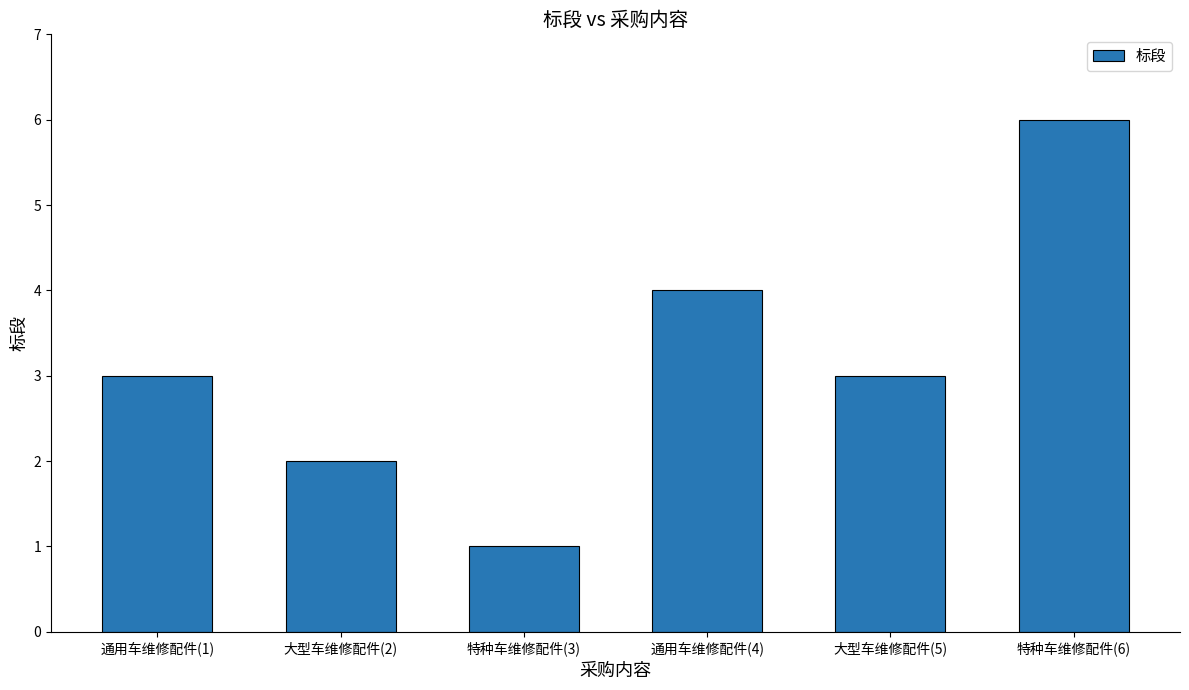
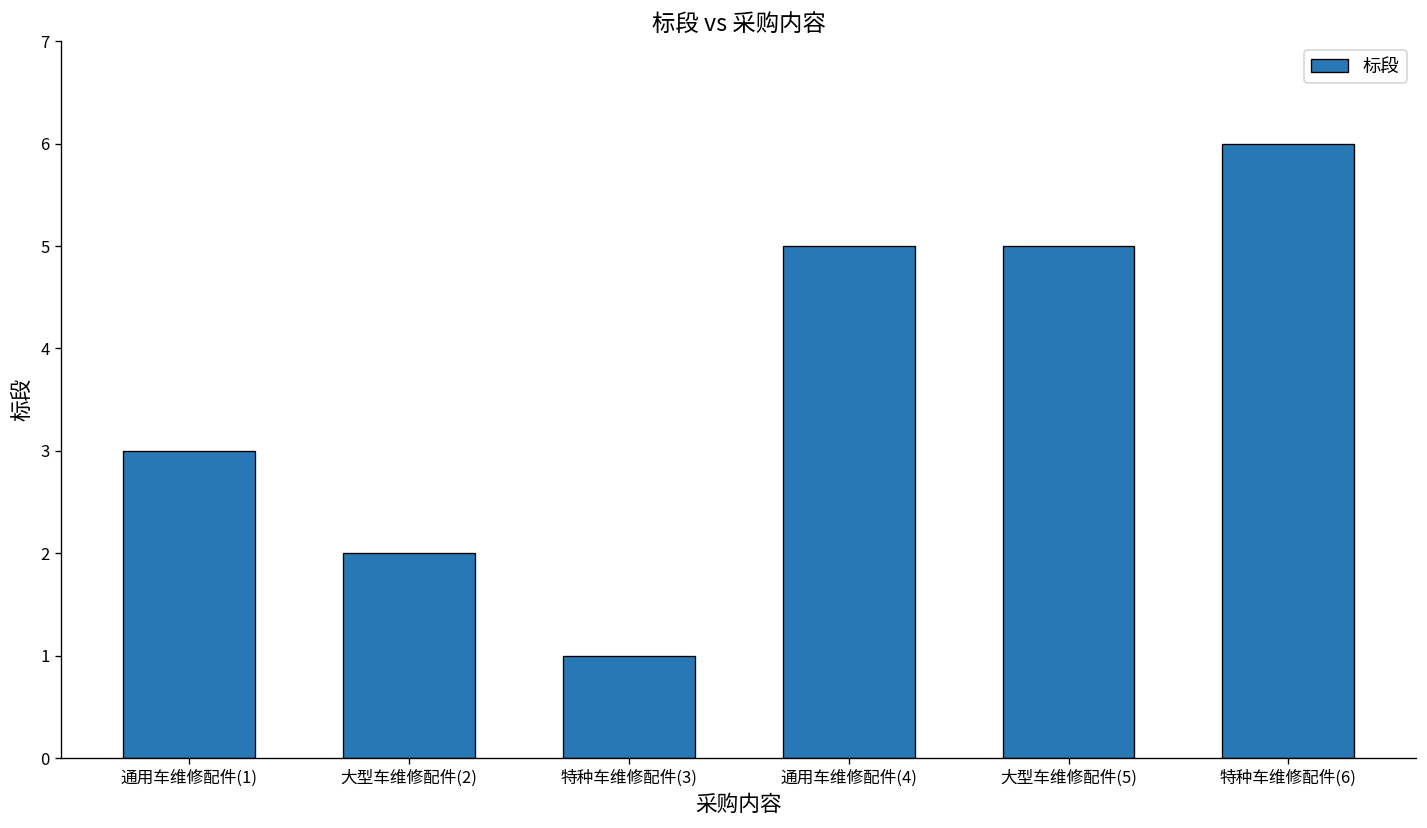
通用车维修配件(4): 4 -> 5
大型车维修配件(5): 3 -> 5
